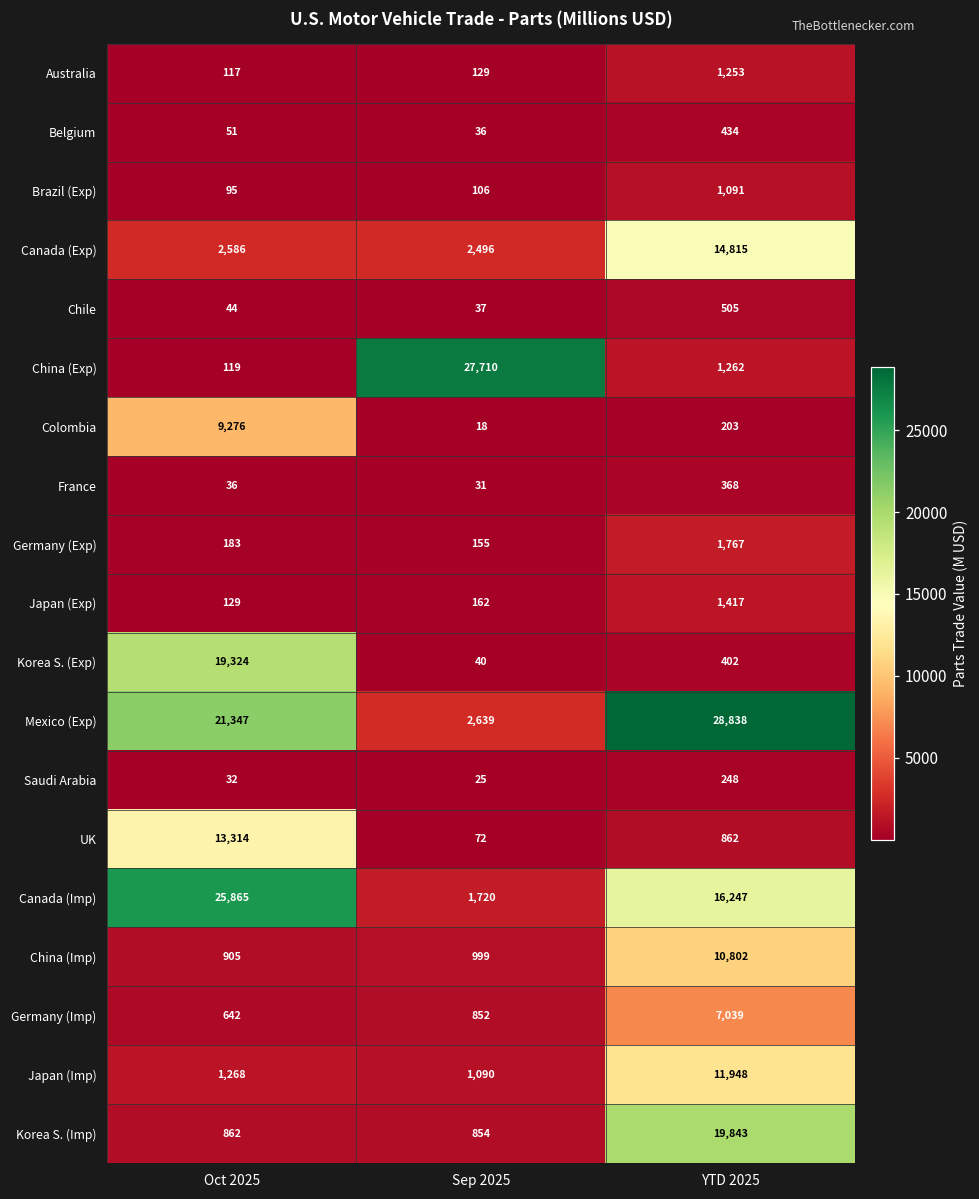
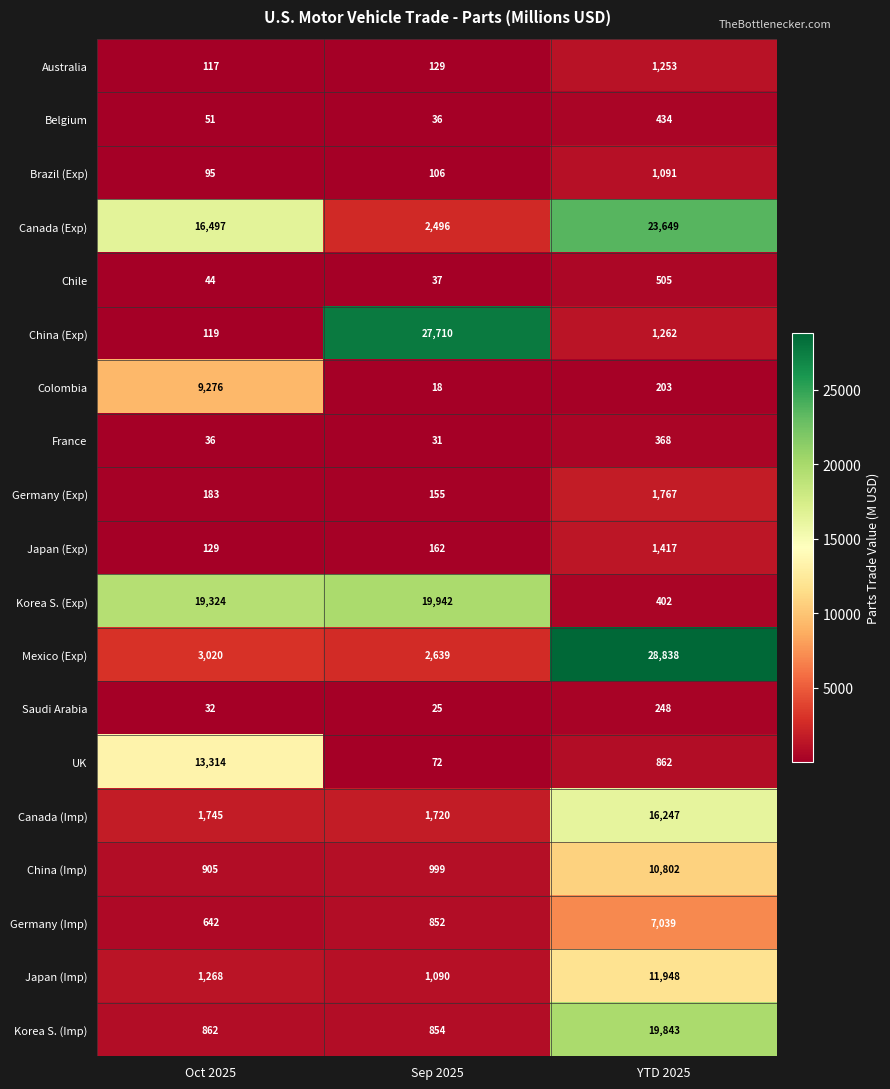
Canada (Exp), Oct 2025: 2,586 -> 16,497
Canada (Exp), YTD 2025: 14,815 -> 23,649
Korea S. (Exp), Sep 2025: 40 -> 19,942
Mexico (Exp), Oct 2025: 21,347 -> 3,020
Canada (Imp), Oct 2025: 25,865 -> 1,745
